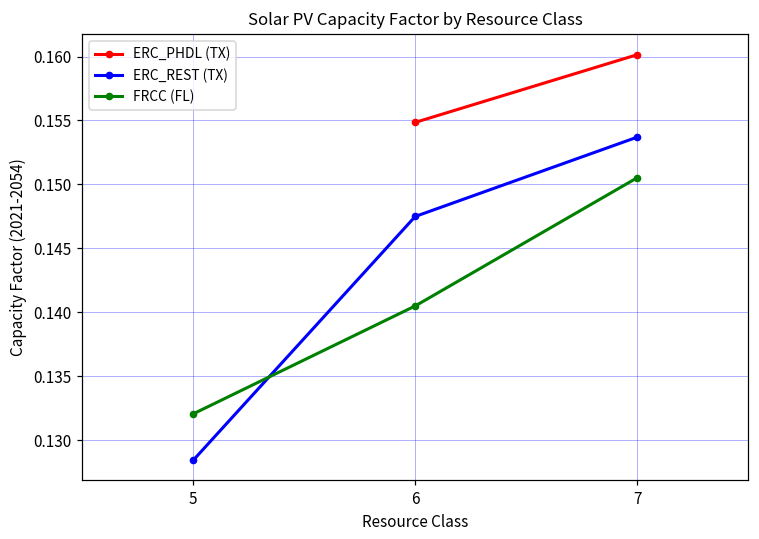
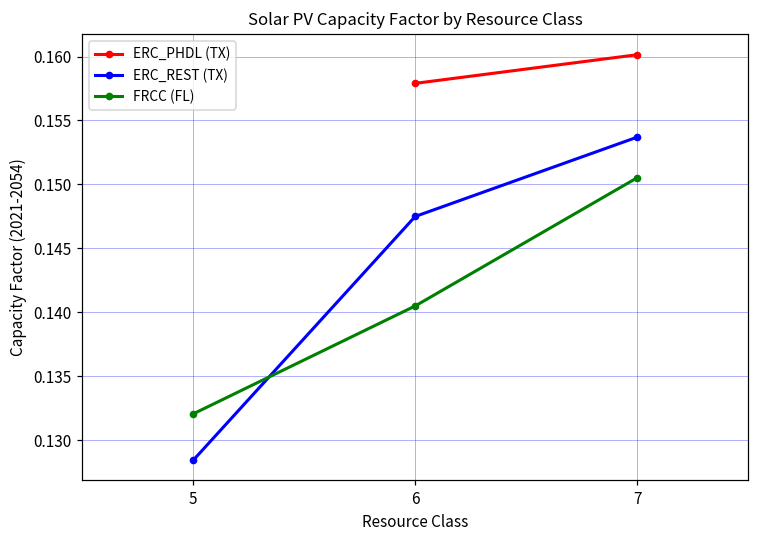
ERC_PHDL (TX), 6: 0.1548 -> 0.1579
